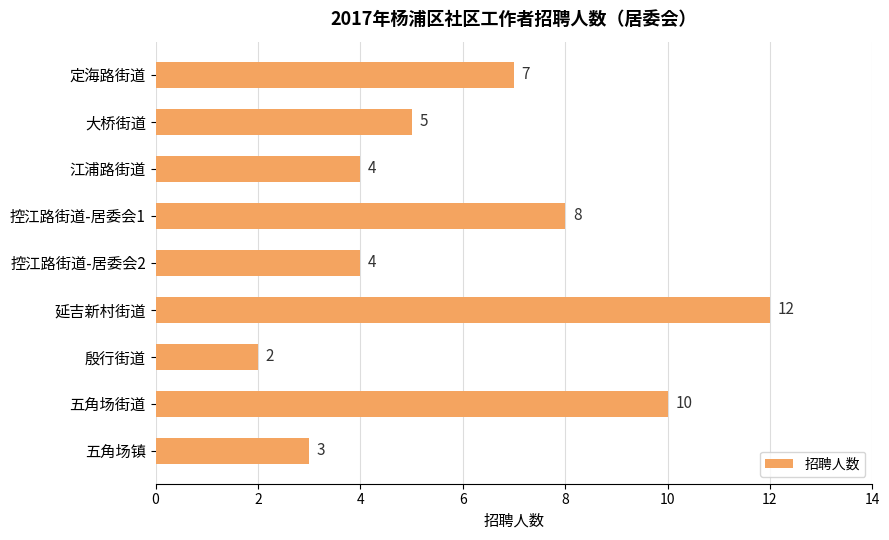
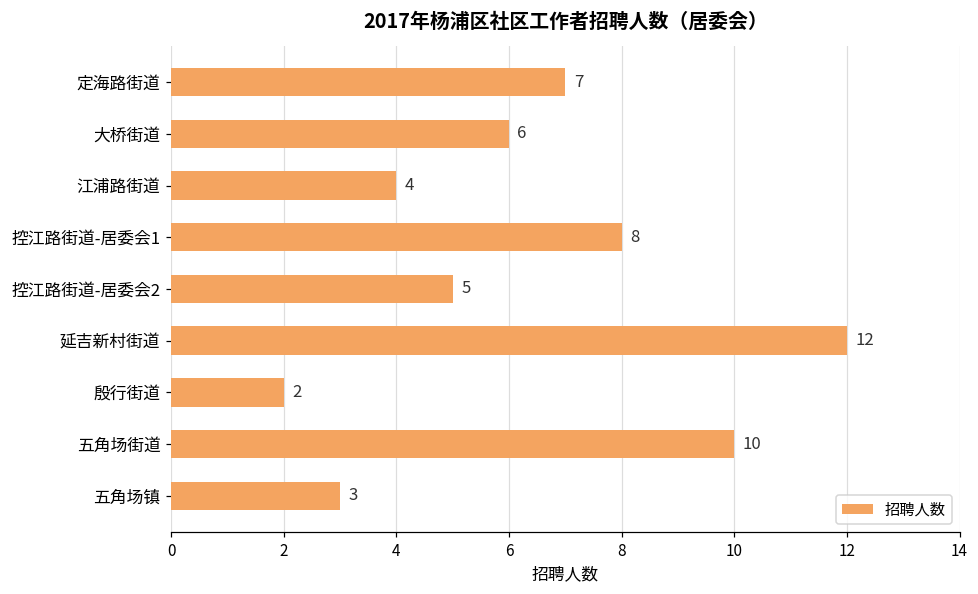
大桥街道: 5 -> 6
控江路街道-居委会2: 4 -> 5
